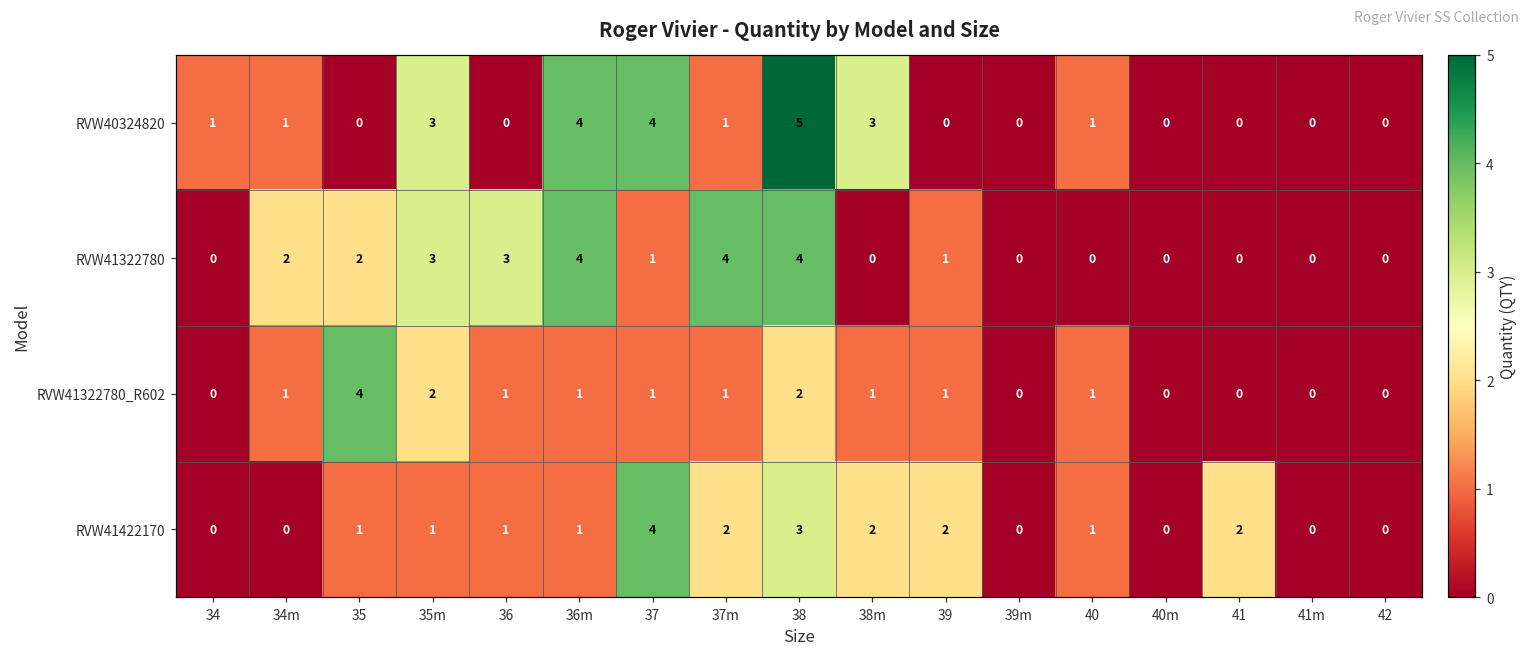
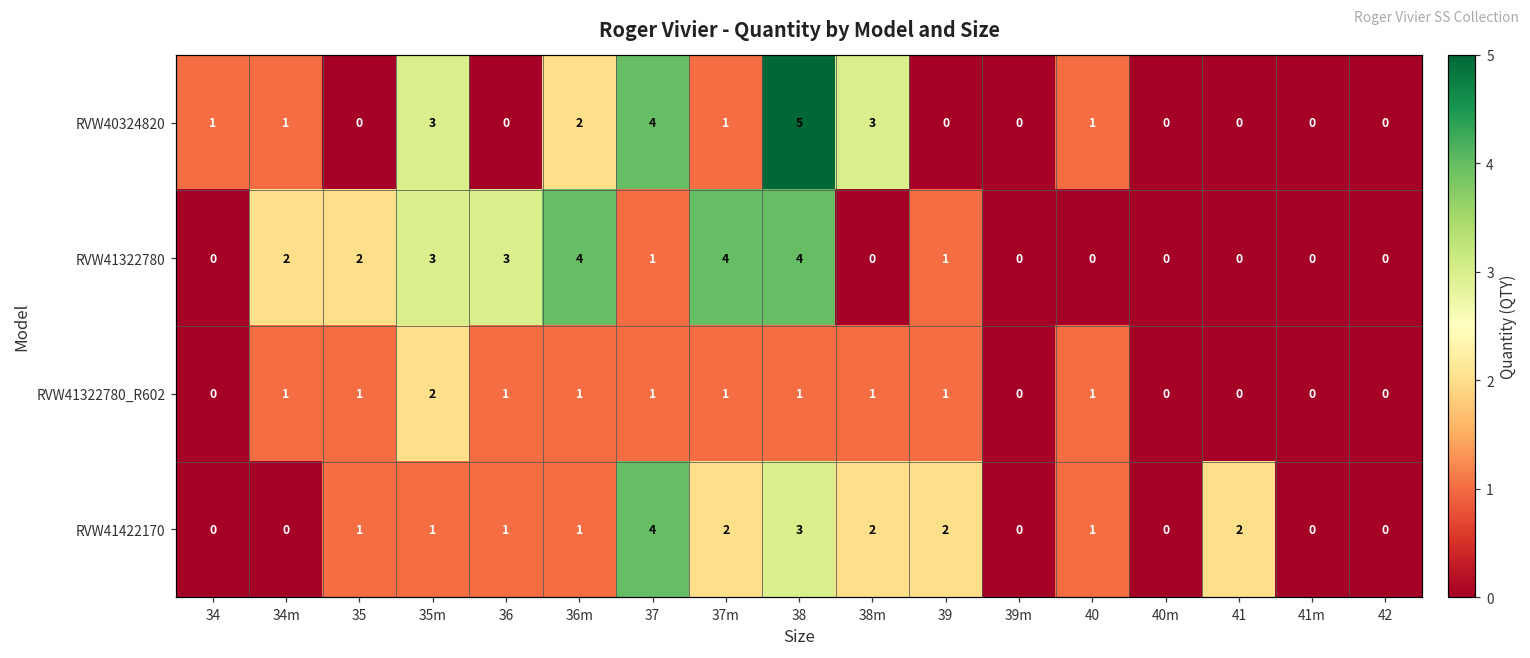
RVW40324820, 36m: 4 -> 2
RVW41322780_R602, 35: 4 -> 1
RVW41322780_R602, 38: 2 -> 1
